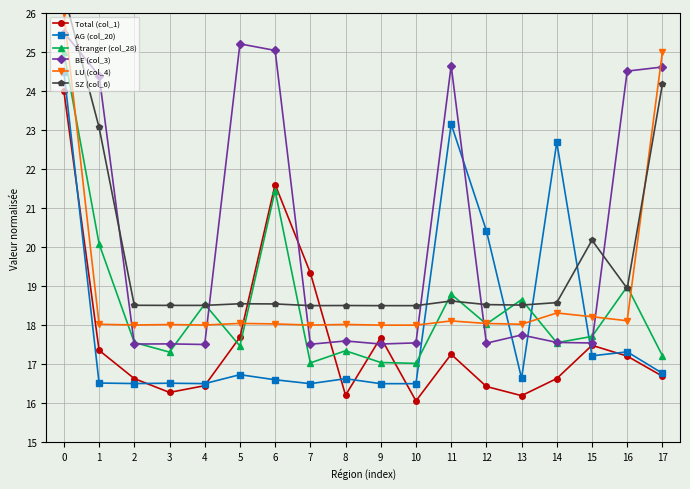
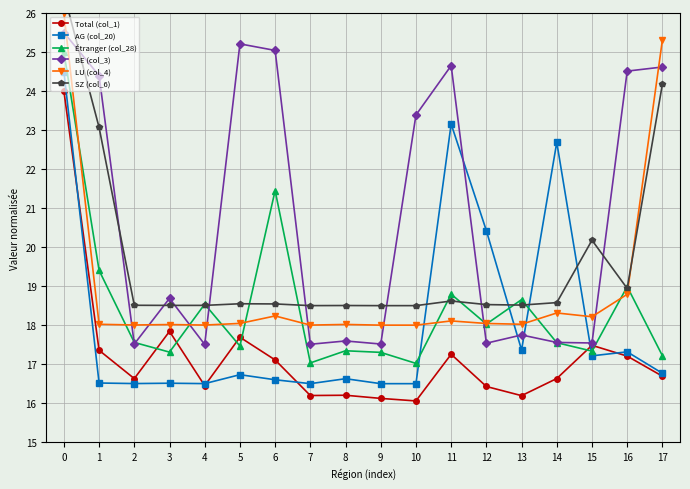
Étranger (col_28), 1: 20.1 -> 19.4
Total (col_1), 3: 16.3 -> 17.8
BE (col_3), 3: 17.5 -> 18.7
Total (col_1), 6: 21.6 -> 17.1
LU (col_4), 6: 18.0 -> 18.2
Total (col_1), 7: 19.3 -> 16.2
Total (col_1), 9: 17.7 -> 16.1
Étranger (col_28), 9: 17.0 -> 17.3
BE (col_3), 10: 17.5 -> 23.4
AG (col_20), 13: 16.6 -> 17.4
Étranger (col_28), 15: 17.7 -> 17.3
LU (col_4), 16: 18.1 -> 18.8
LU (col_4), 17: 25.0 -> 25.3
